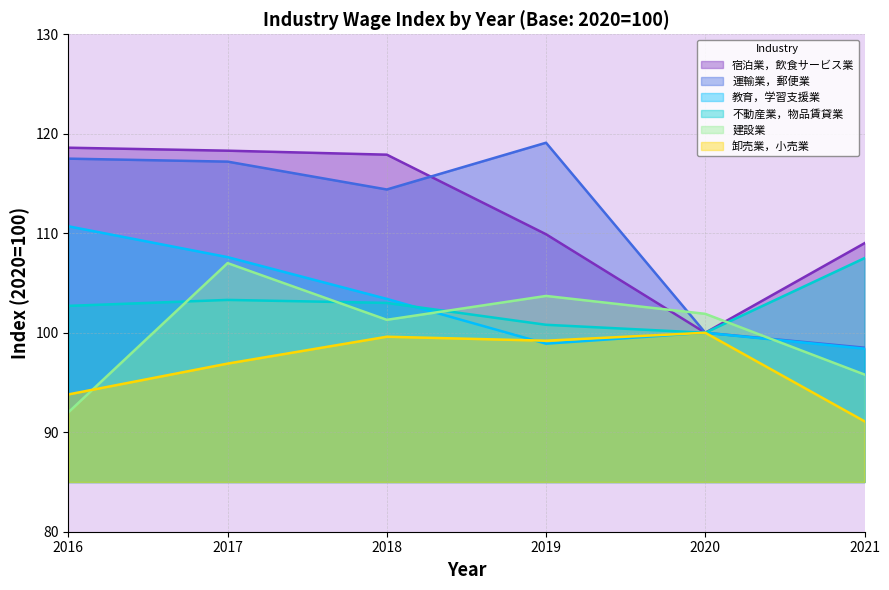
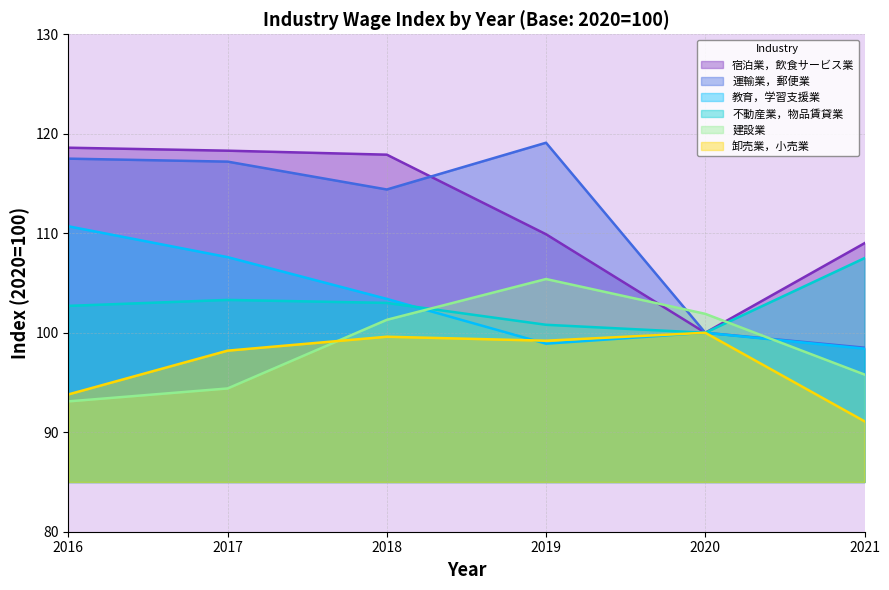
建設業, 2016: 92 -> 93
建設業, 2017: 107 -> 94
卸売業，小売業, 2017: 97 -> 98
建設業, 2019: 104 -> 105
